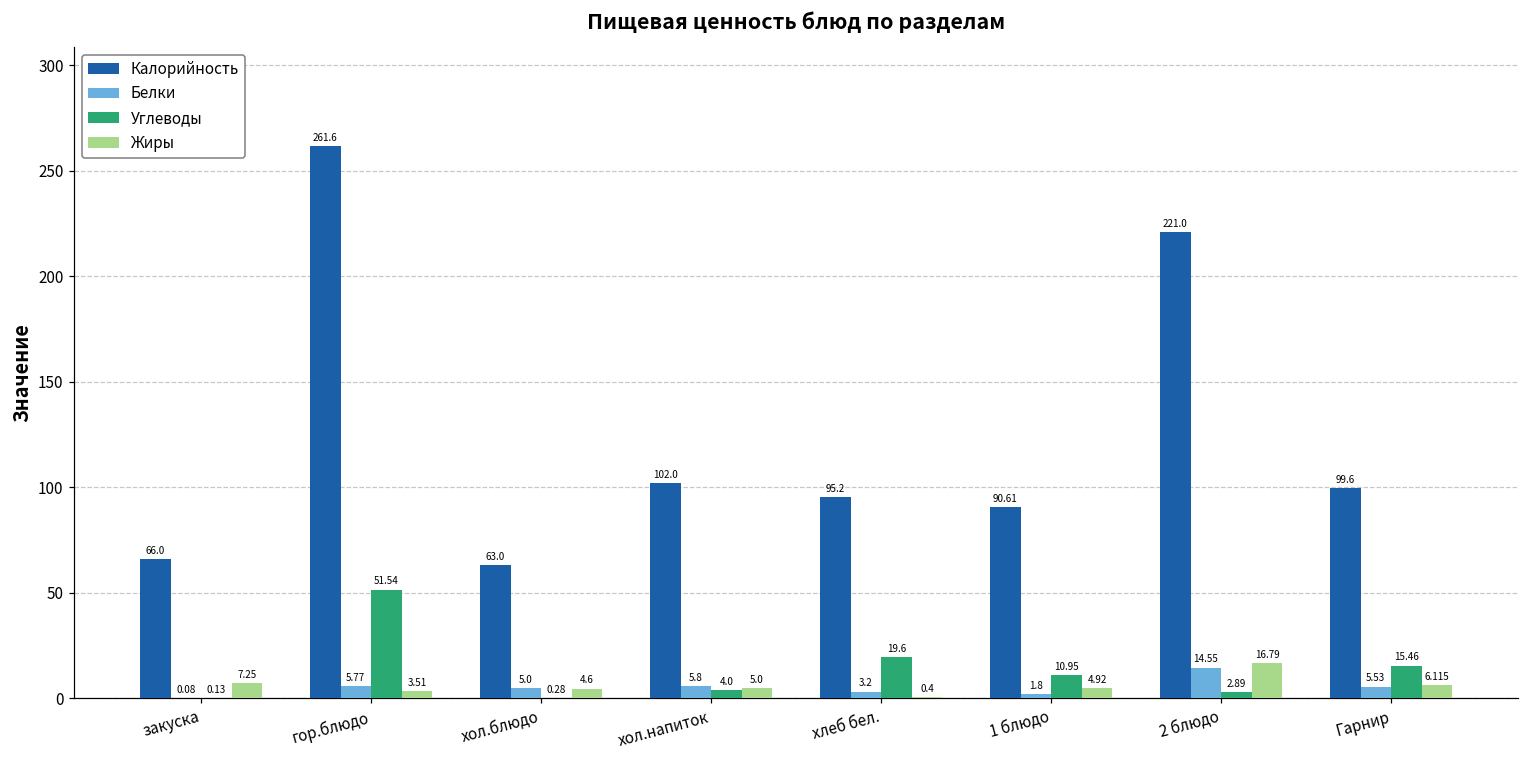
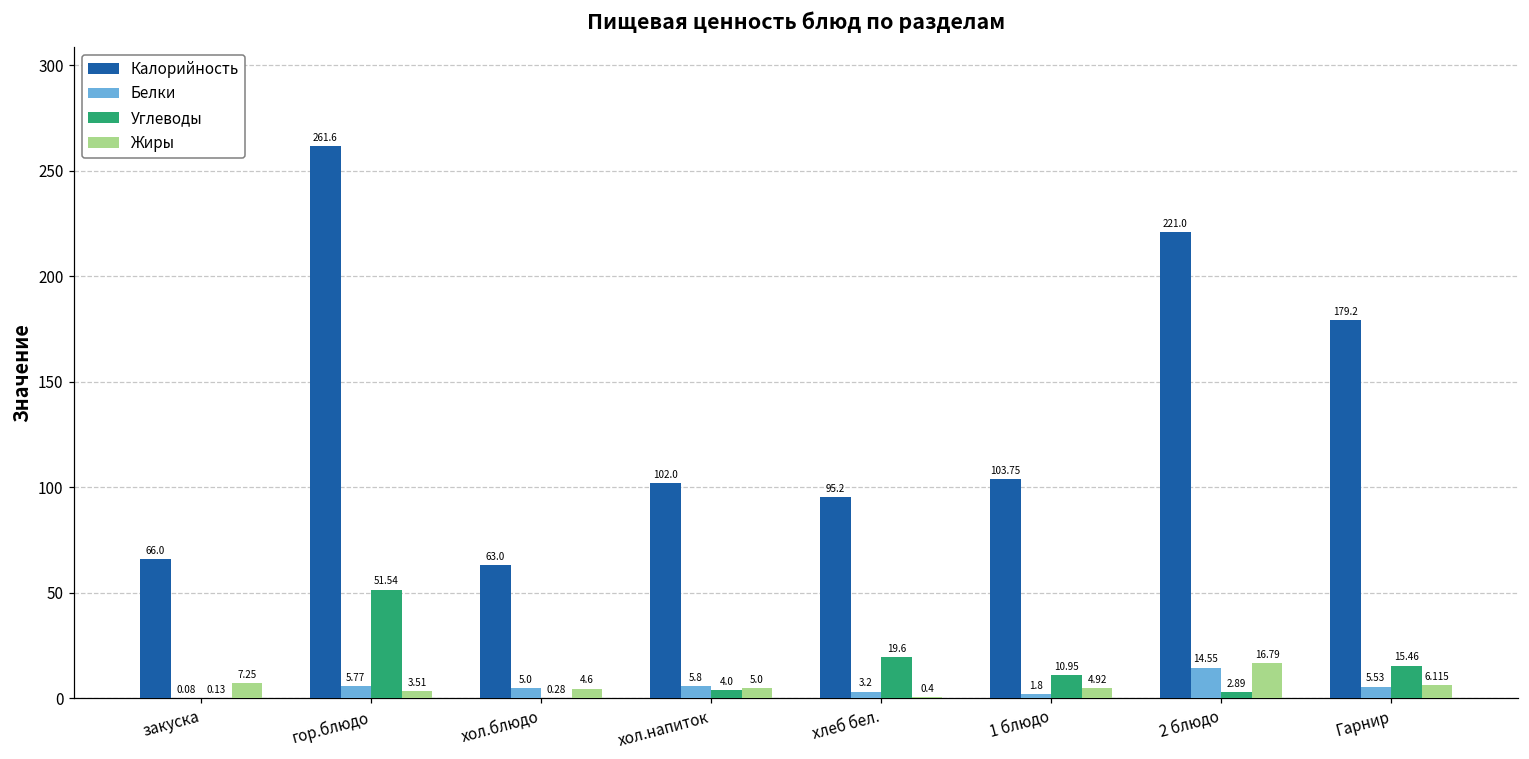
Калорийность, 1 блюдо: 90.61 -> 103.75
Калорийность, Гарнир: 99.6 -> 179.2
